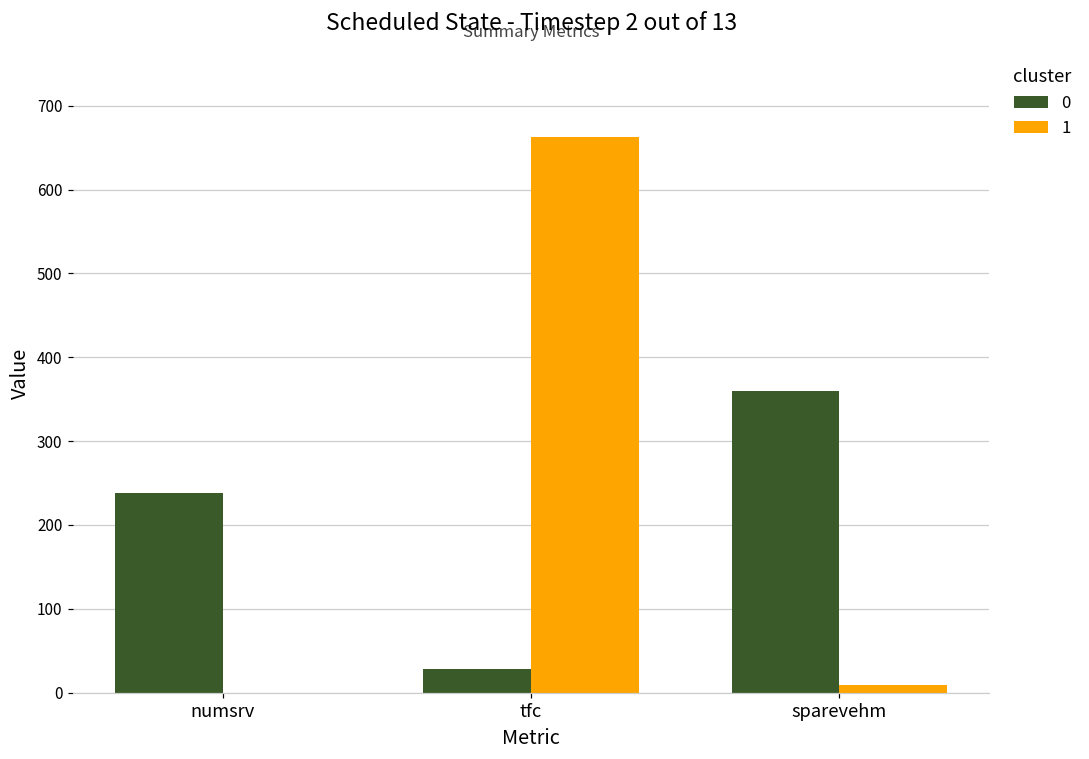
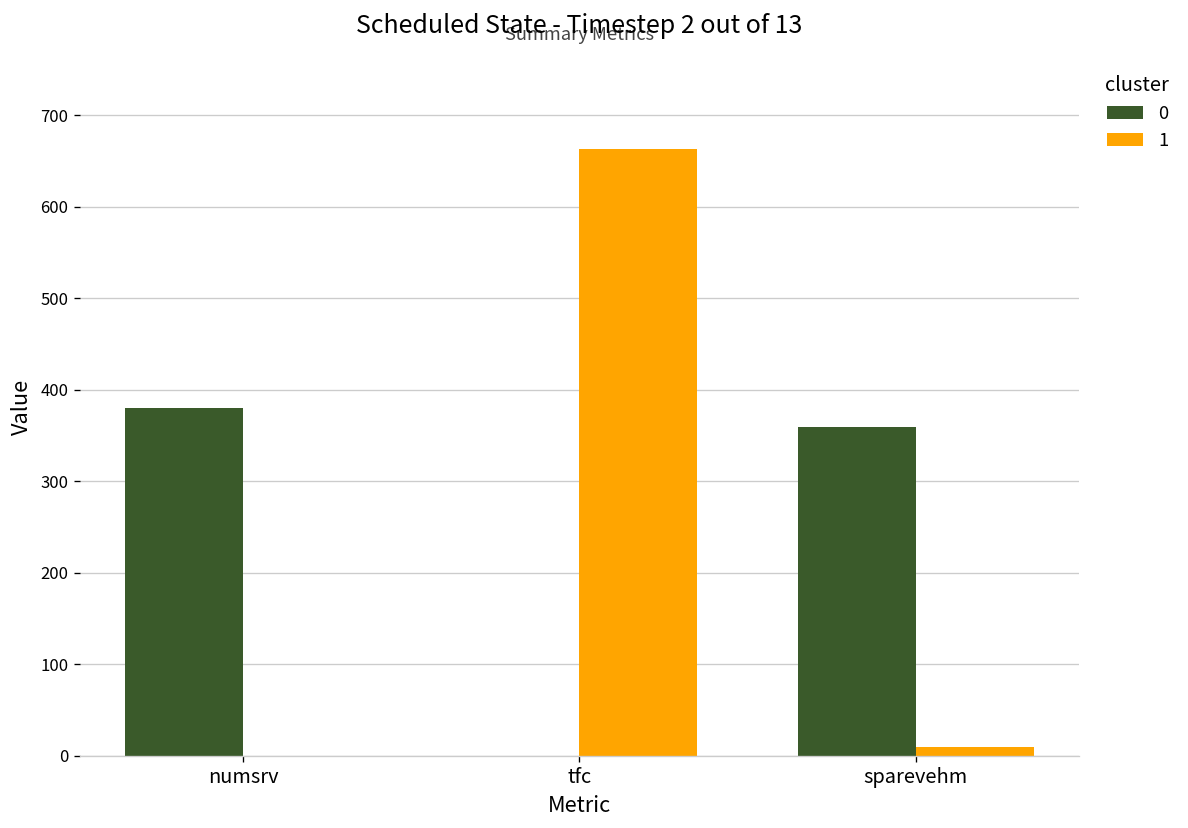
0, numsrv: 240 -> 380
0, tfc: 30 -> 0
